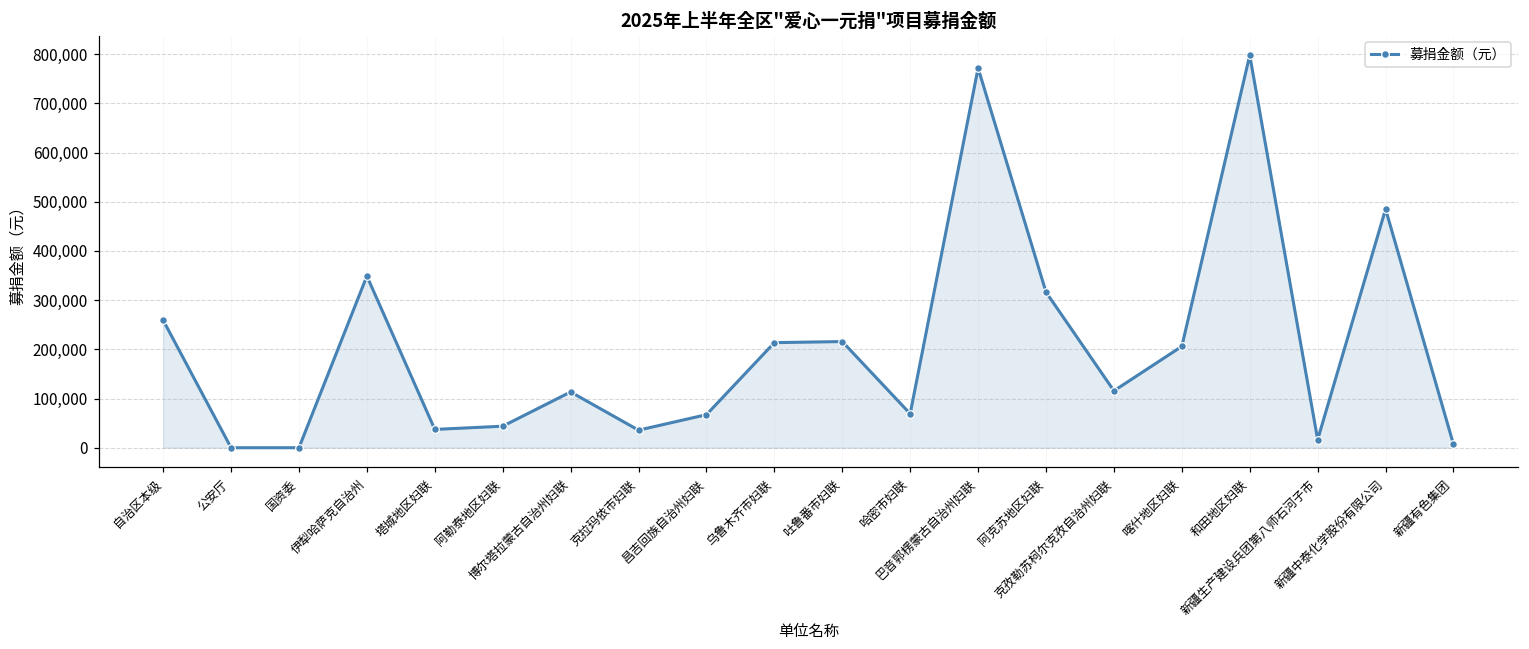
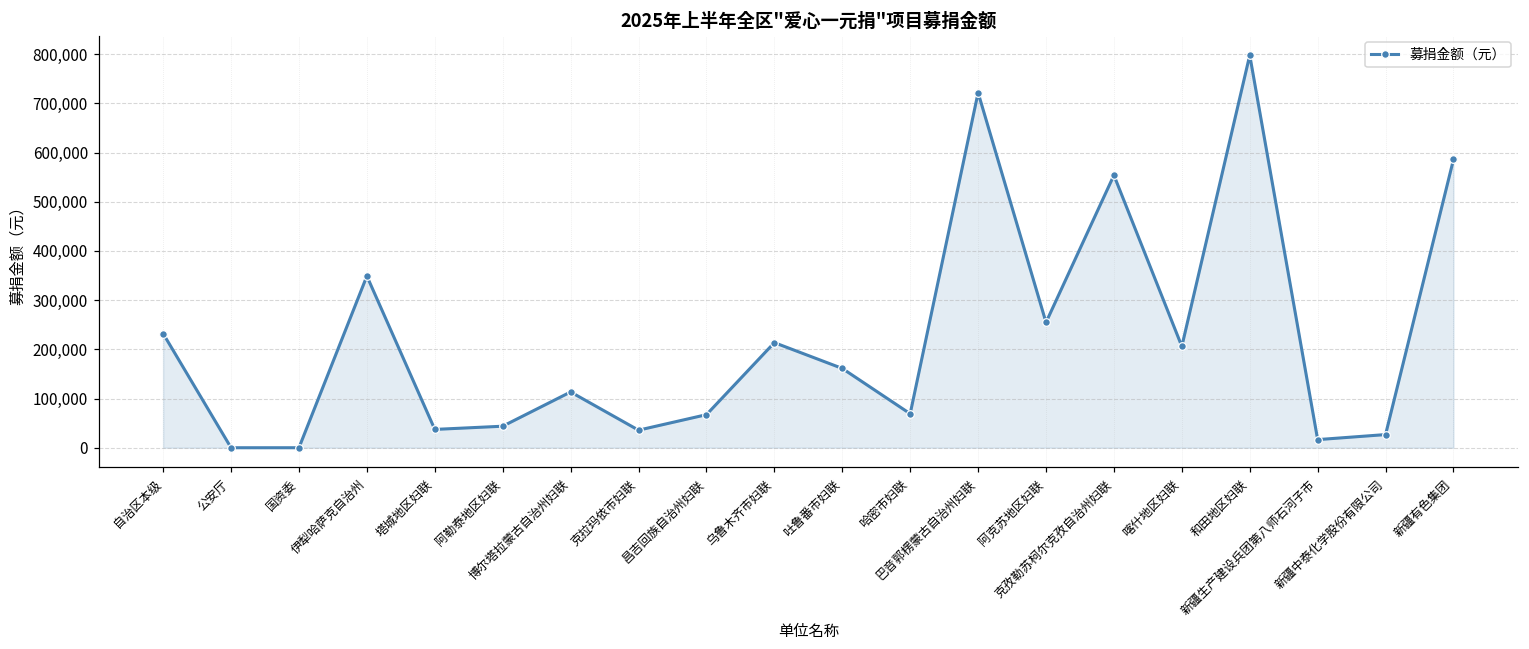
自治区本级: 260,000 -> 230,000
吐鲁番市妇联: 220,000 -> 160,000
巴音郭楞蒙古自治州妇联: 770,000 -> 720,000
阿克苏地区妇联: 320,000 -> 250,000
克孜勒苏柯尔克孜自治州妇联: 120,000 -> 550,000
新疆中泰化学股份有限公司: 480,000 -> 30,000
新疆有色集团: 10,000 -> 590,000
